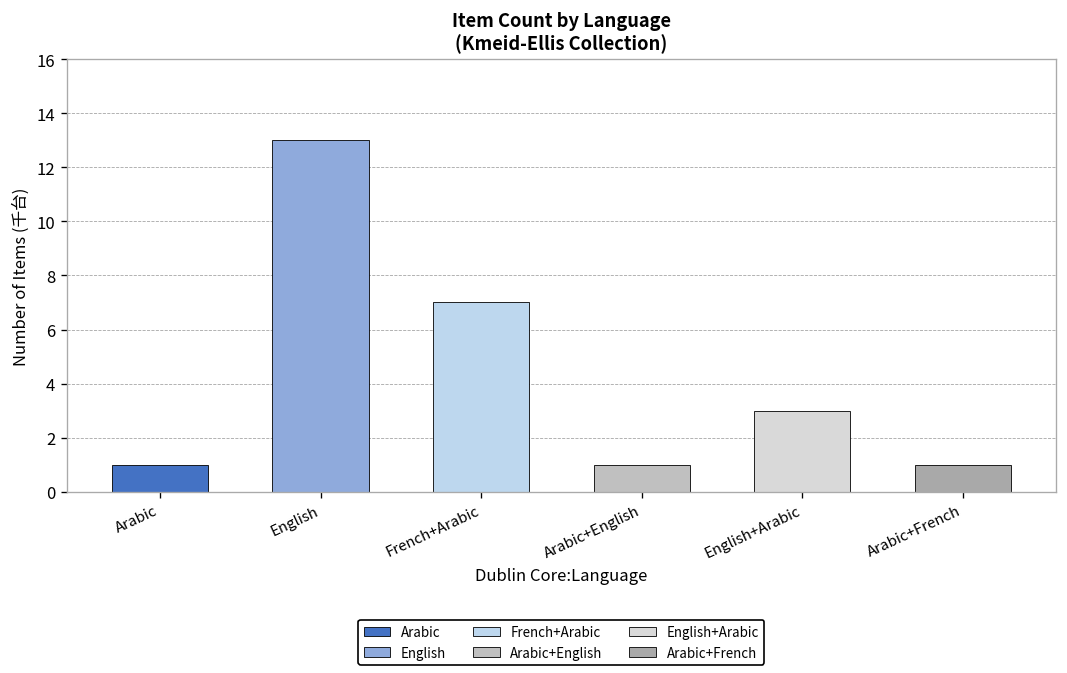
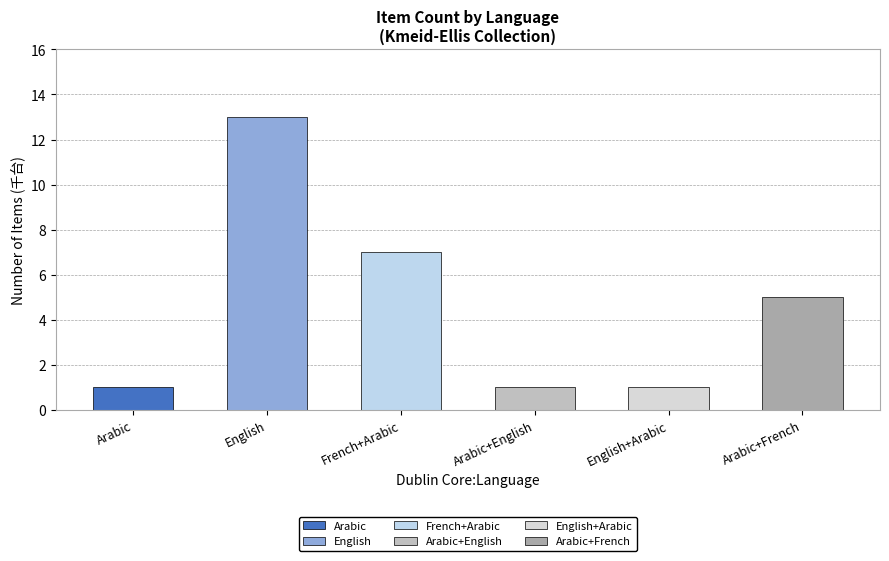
English+Arabic: 3 -> 1
Arabic+French: 1 -> 5
